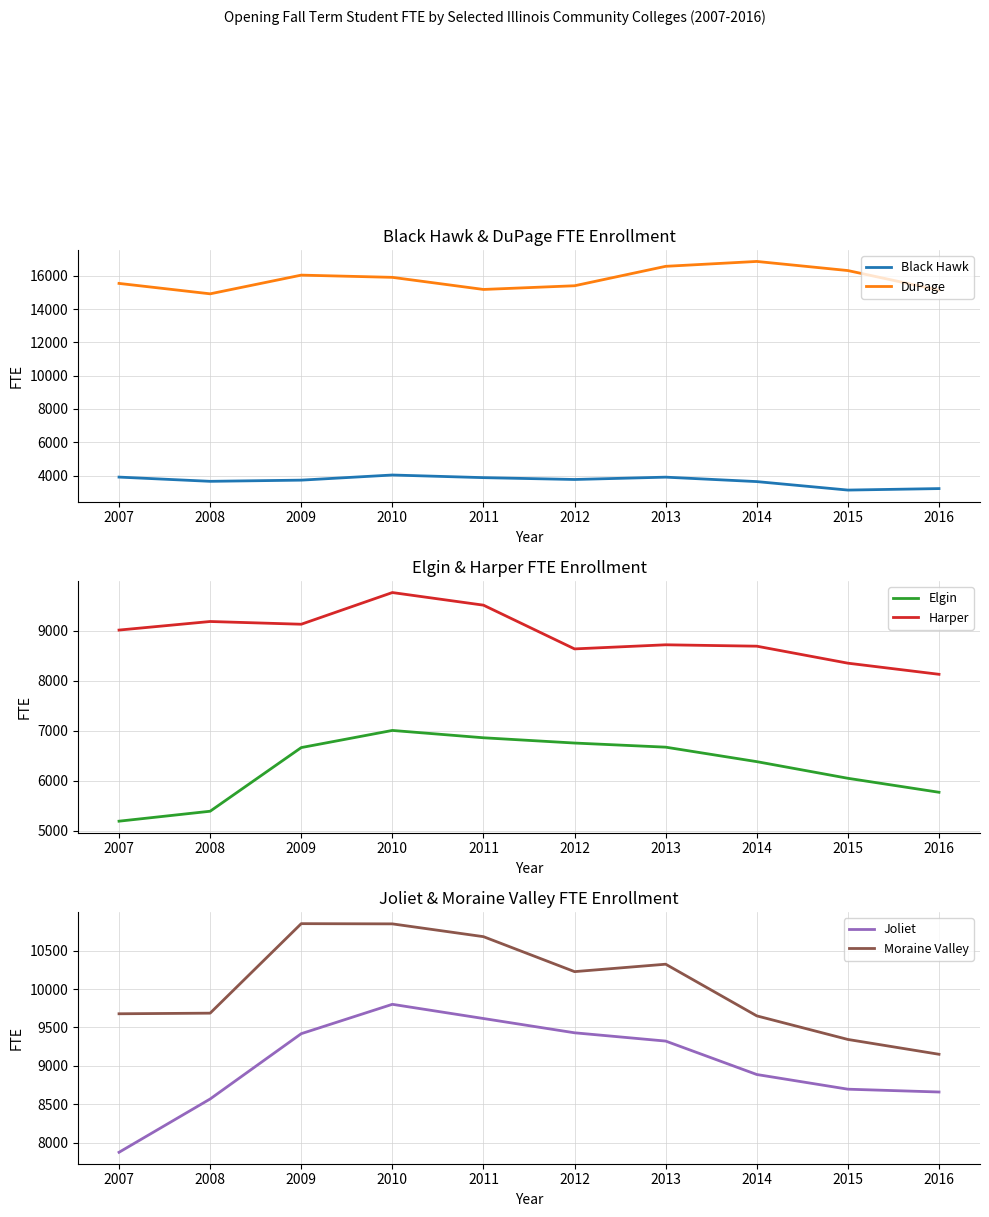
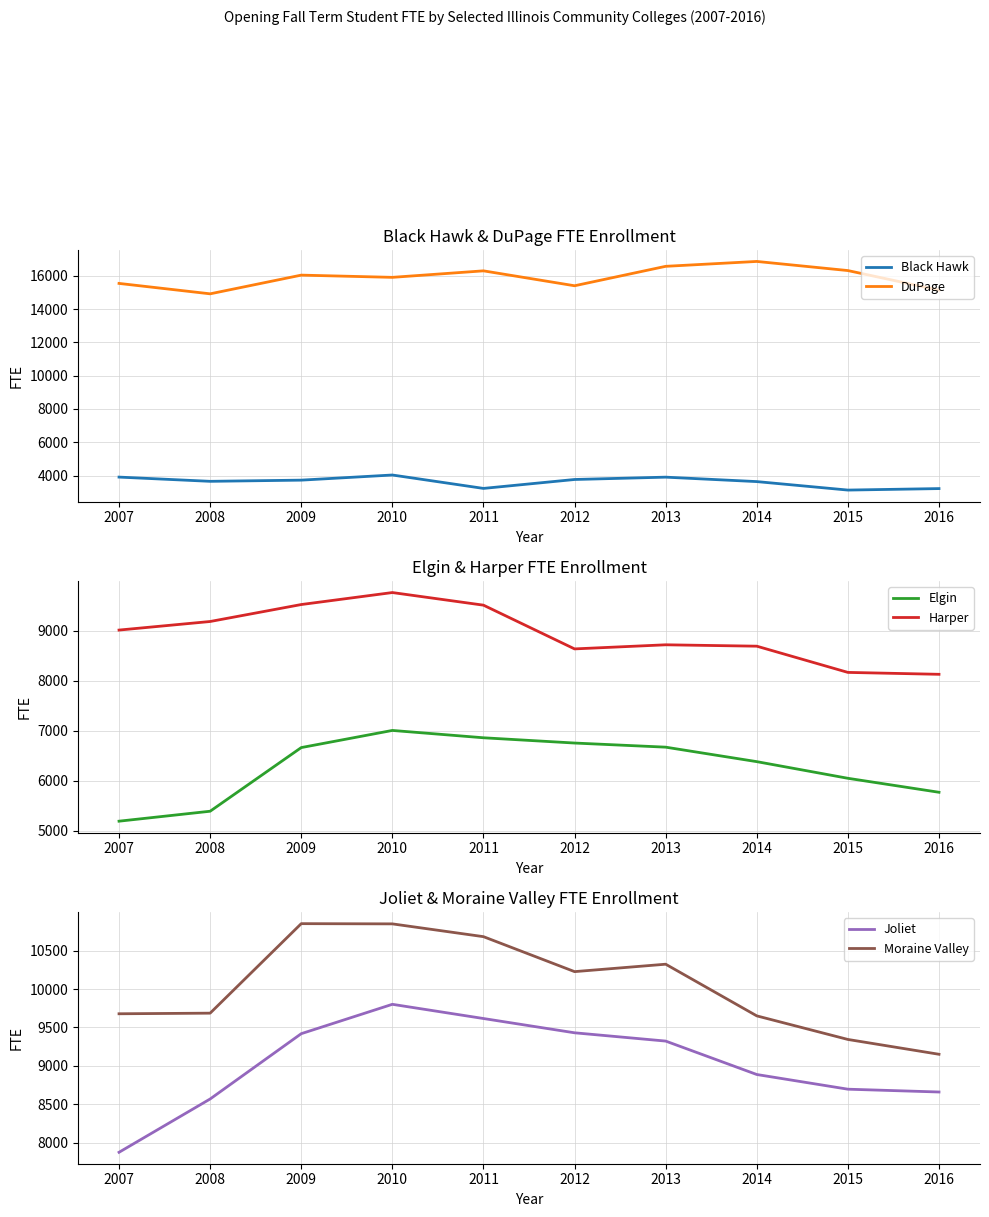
Black Hawk & DuPage FTE Enrollment, Black Hawk, 2011: 3900 -> 3200
Black Hawk & DuPage FTE Enrollment, DuPage, 2011: 15200 -> 16300
Elgin & Harper FTE Enrollment, Harper, 2009: 9100 -> 9500
Elgin & Harper FTE Enrollment, Harper, 2015: 8400 -> 8200
